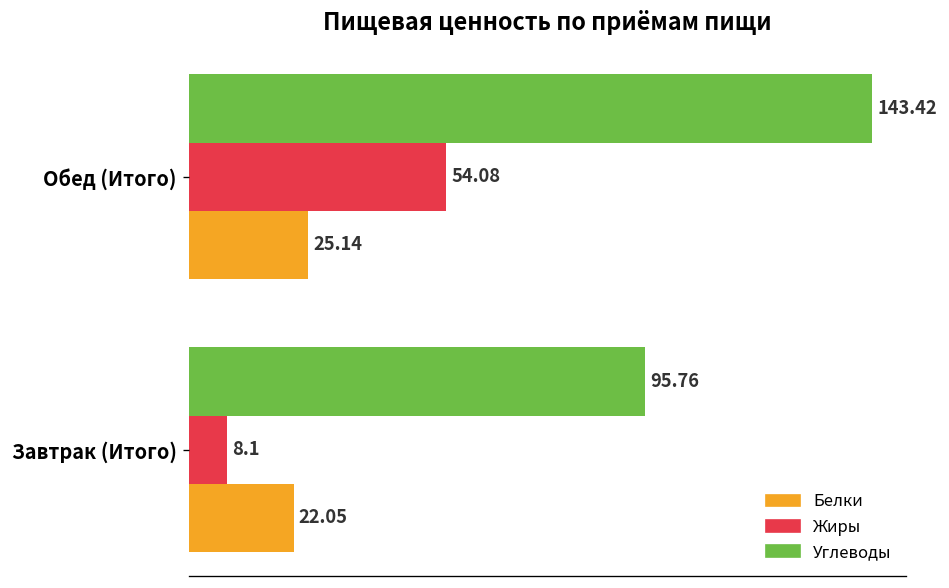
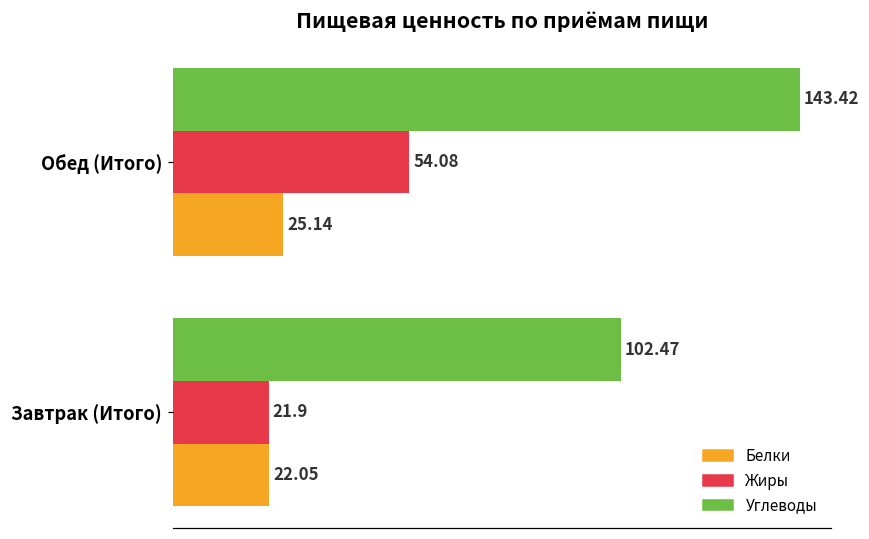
Углеводы, Завтрак (Итого): 95.76 -> 102.47
Жиры, Завтрак (Итого): 8.1 -> 21.9
